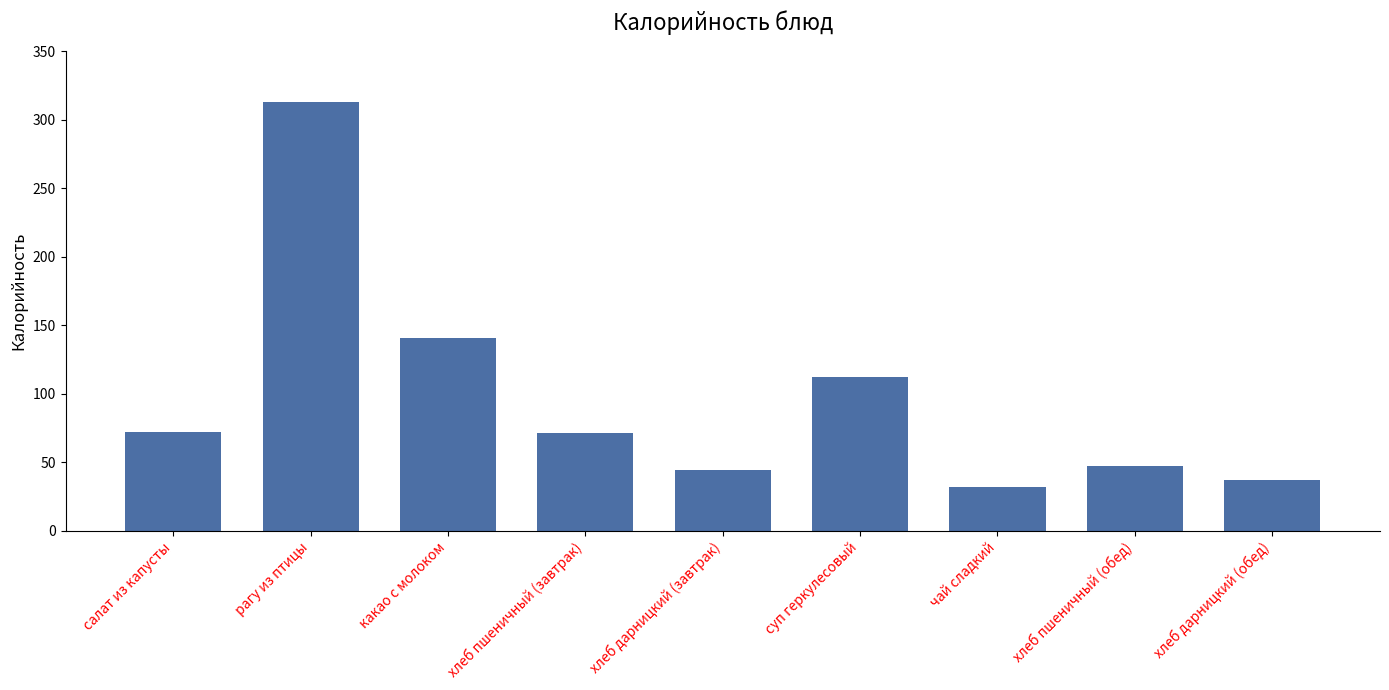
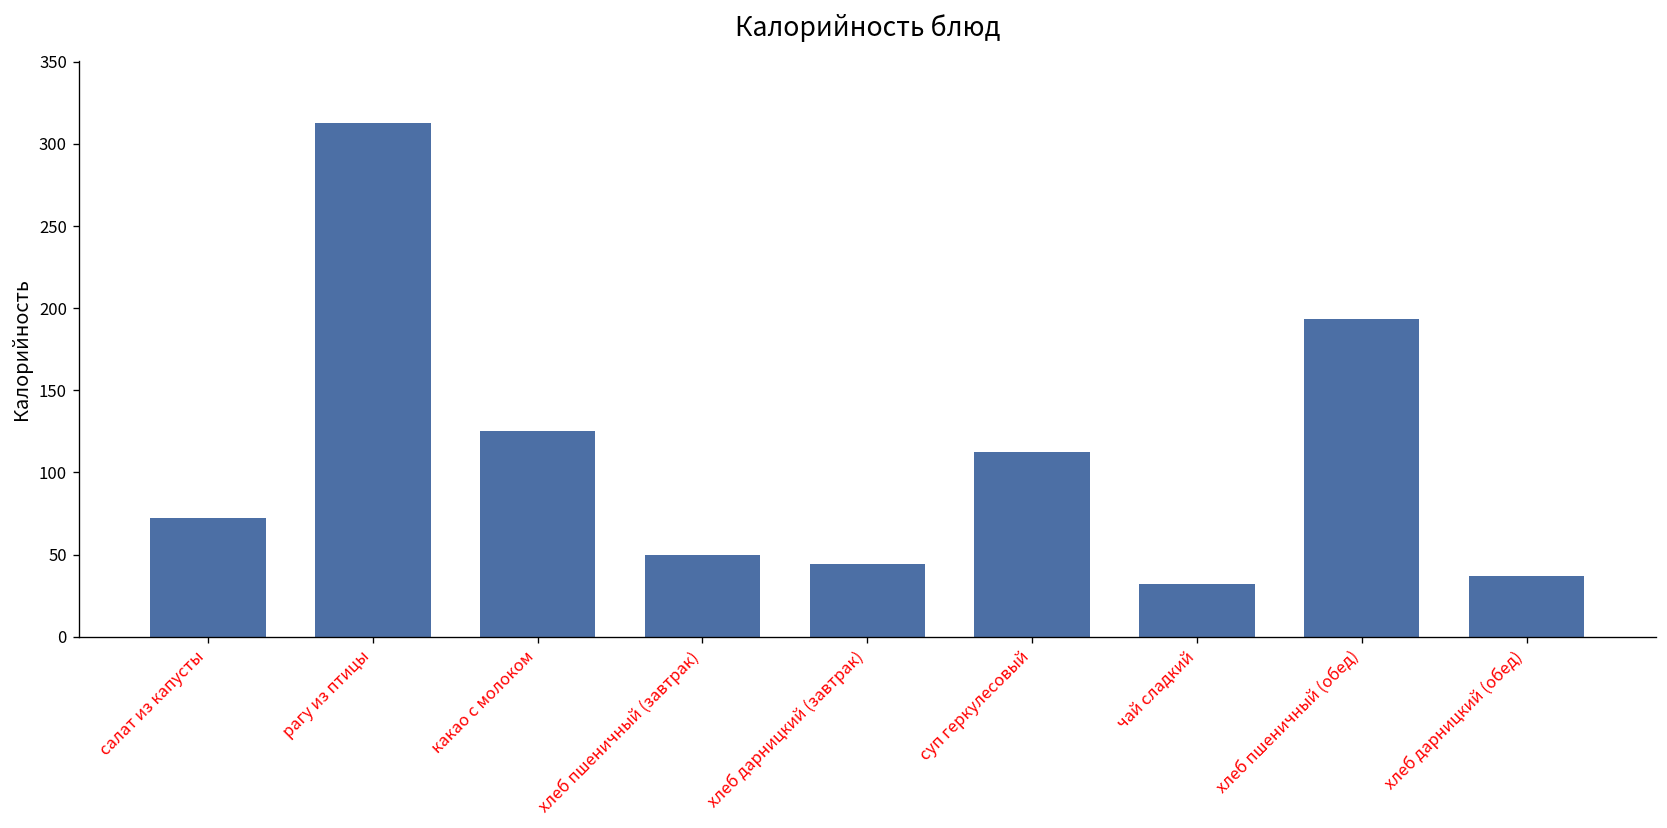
какао с молоком: 141 -> 125
хлеб пшеничный (завтрак): 71 -> 50
хлеб пшеничный (обед): 47 -> 193
